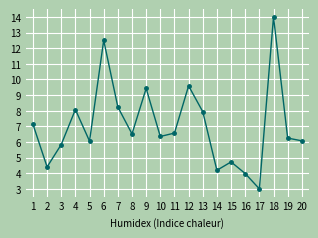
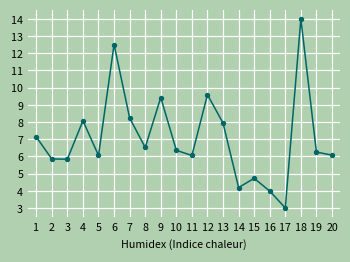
2: 4.4 -> 5.8
11: 6.6 -> 6.1
